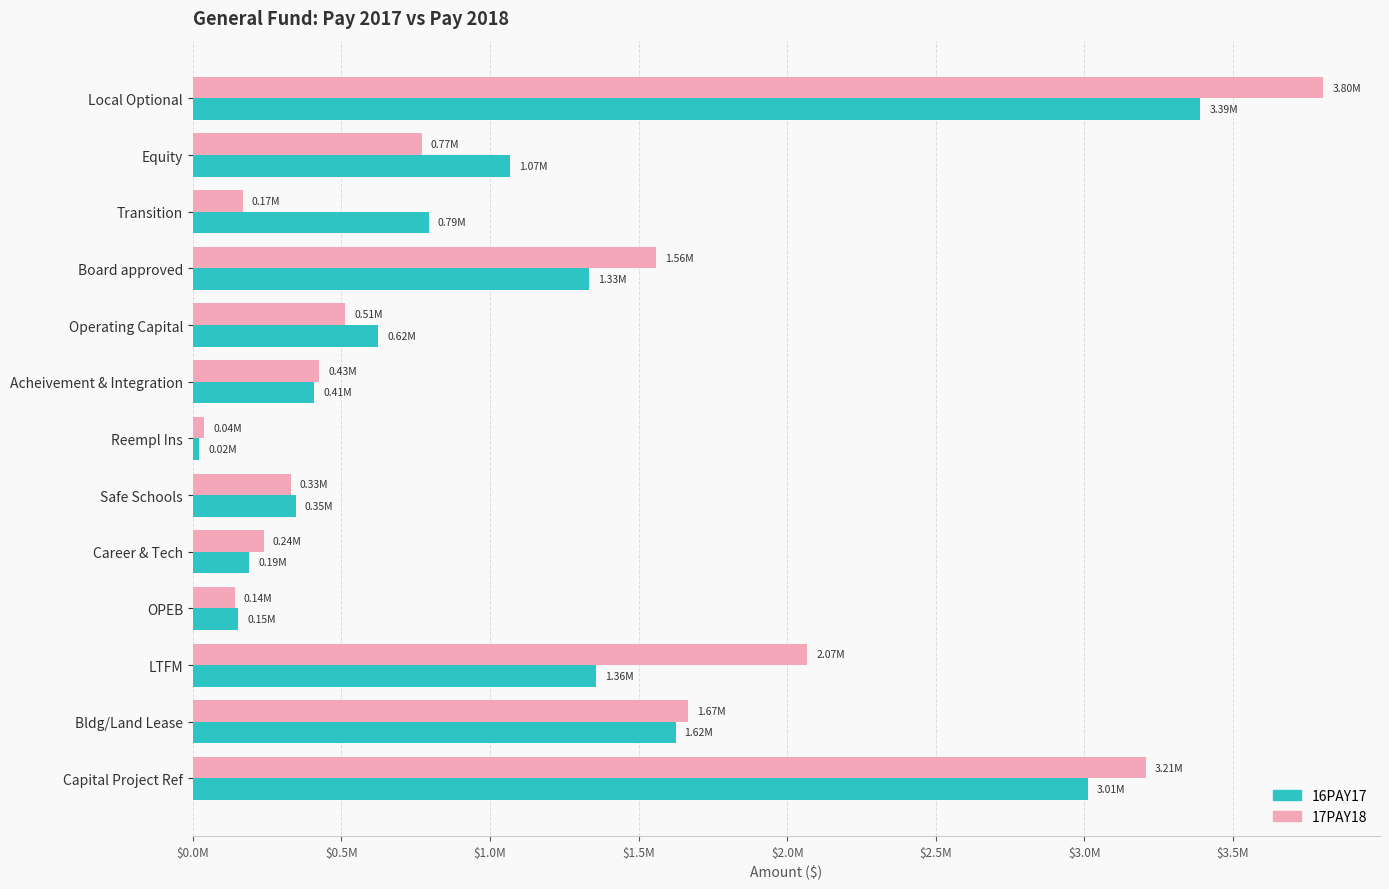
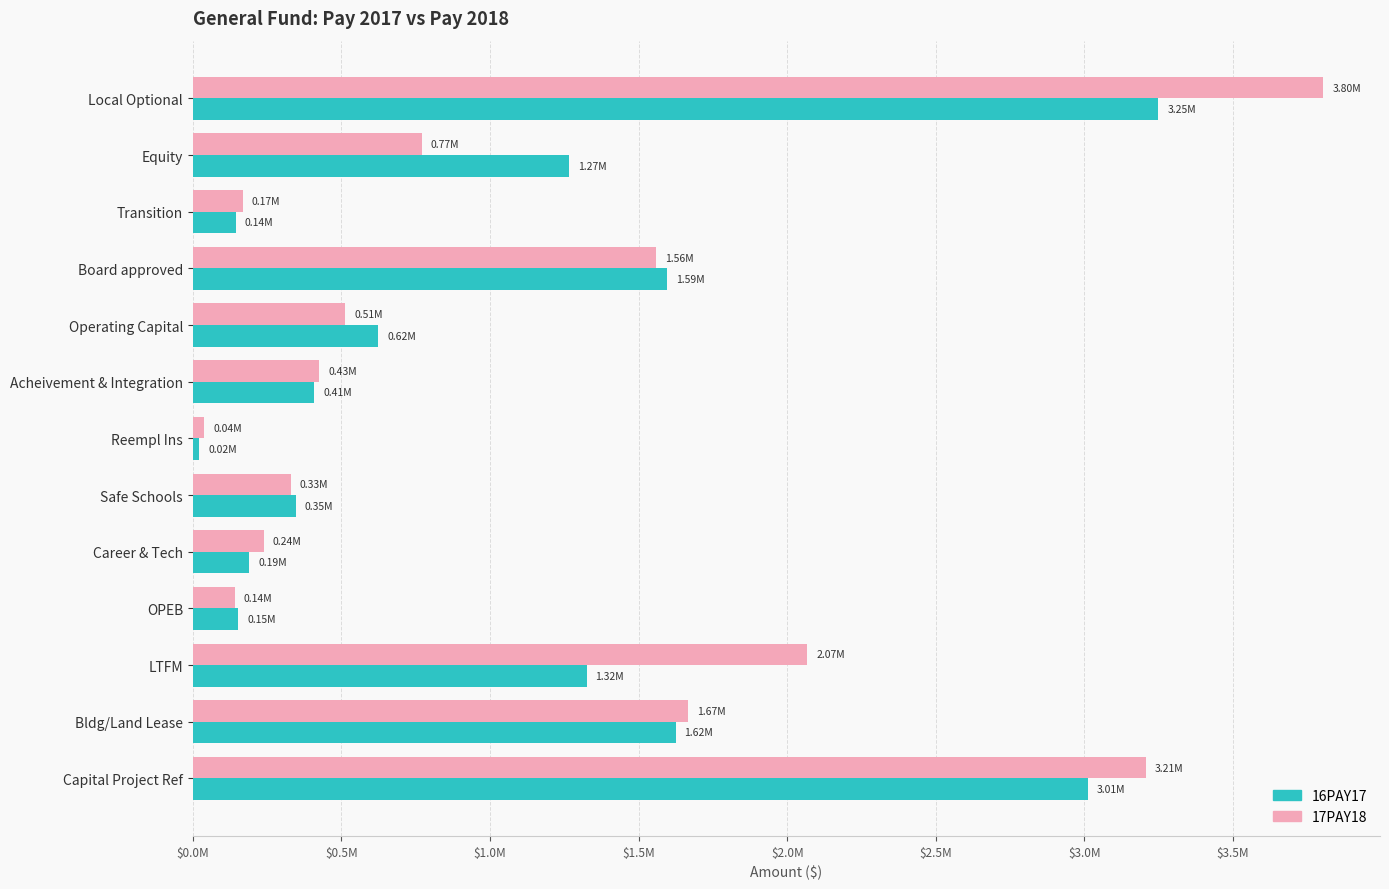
16PAY17, Local Optional: 3.39M -> 3.25M
16PAY17, Equity: 1.07M -> 1.27M
16PAY17, Transition: 0.79M -> 0.14M
16PAY17, Board approved: 1.33M -> 1.59M
16PAY17, LTFM: 1.36M -> 1.32M
